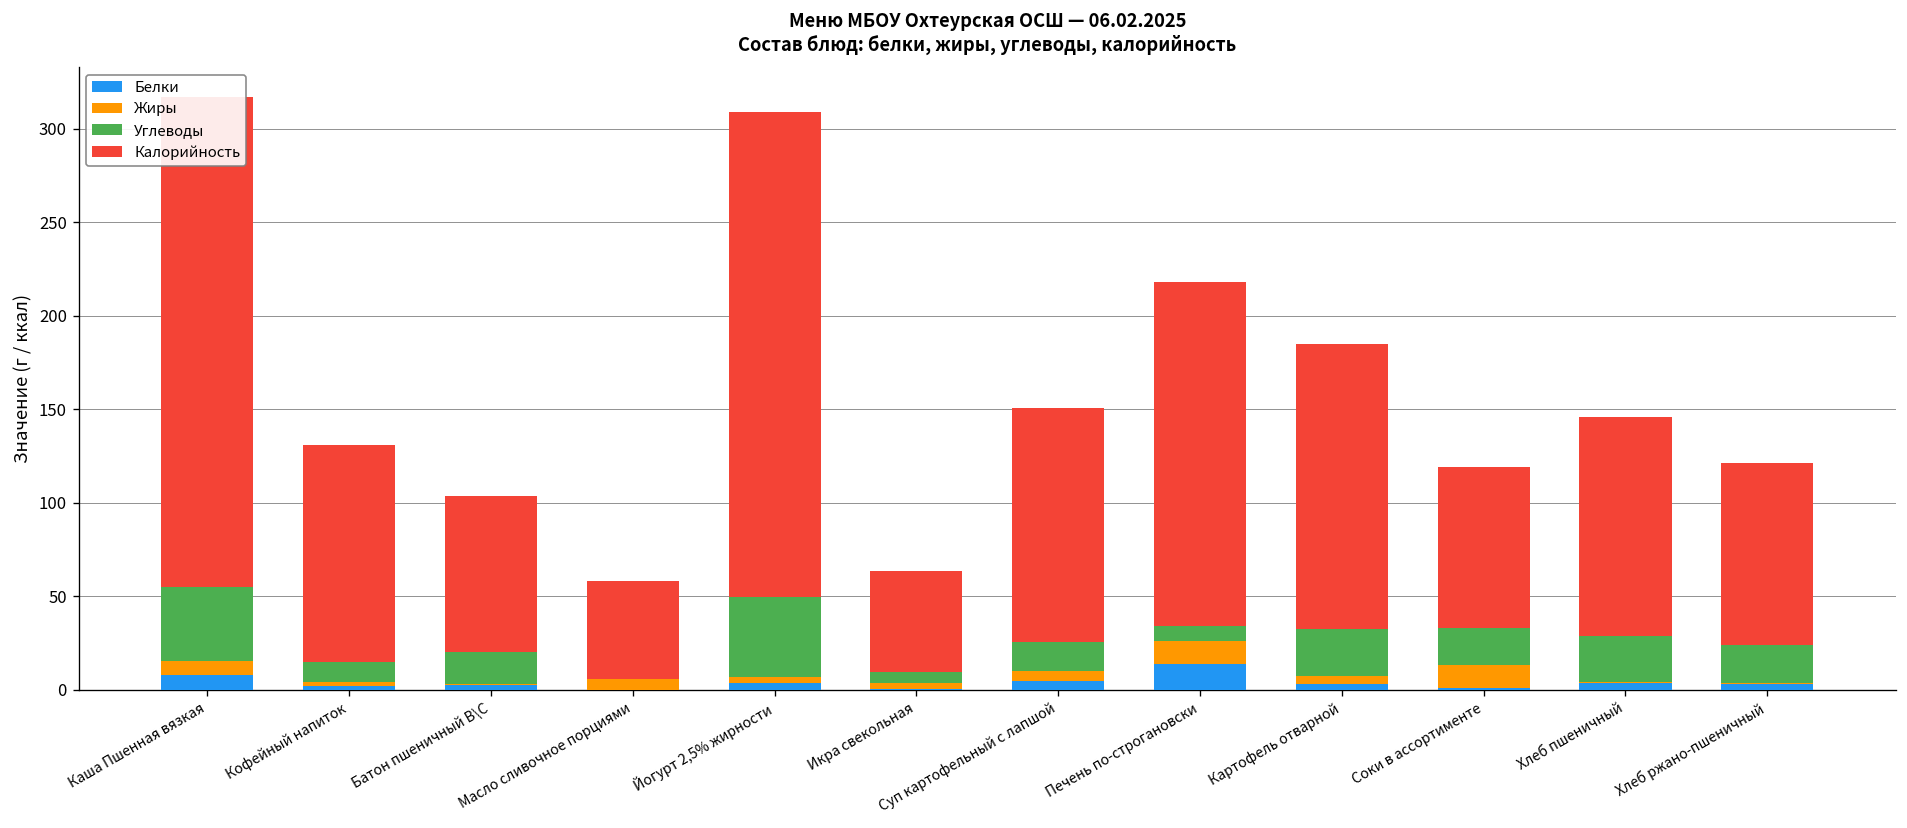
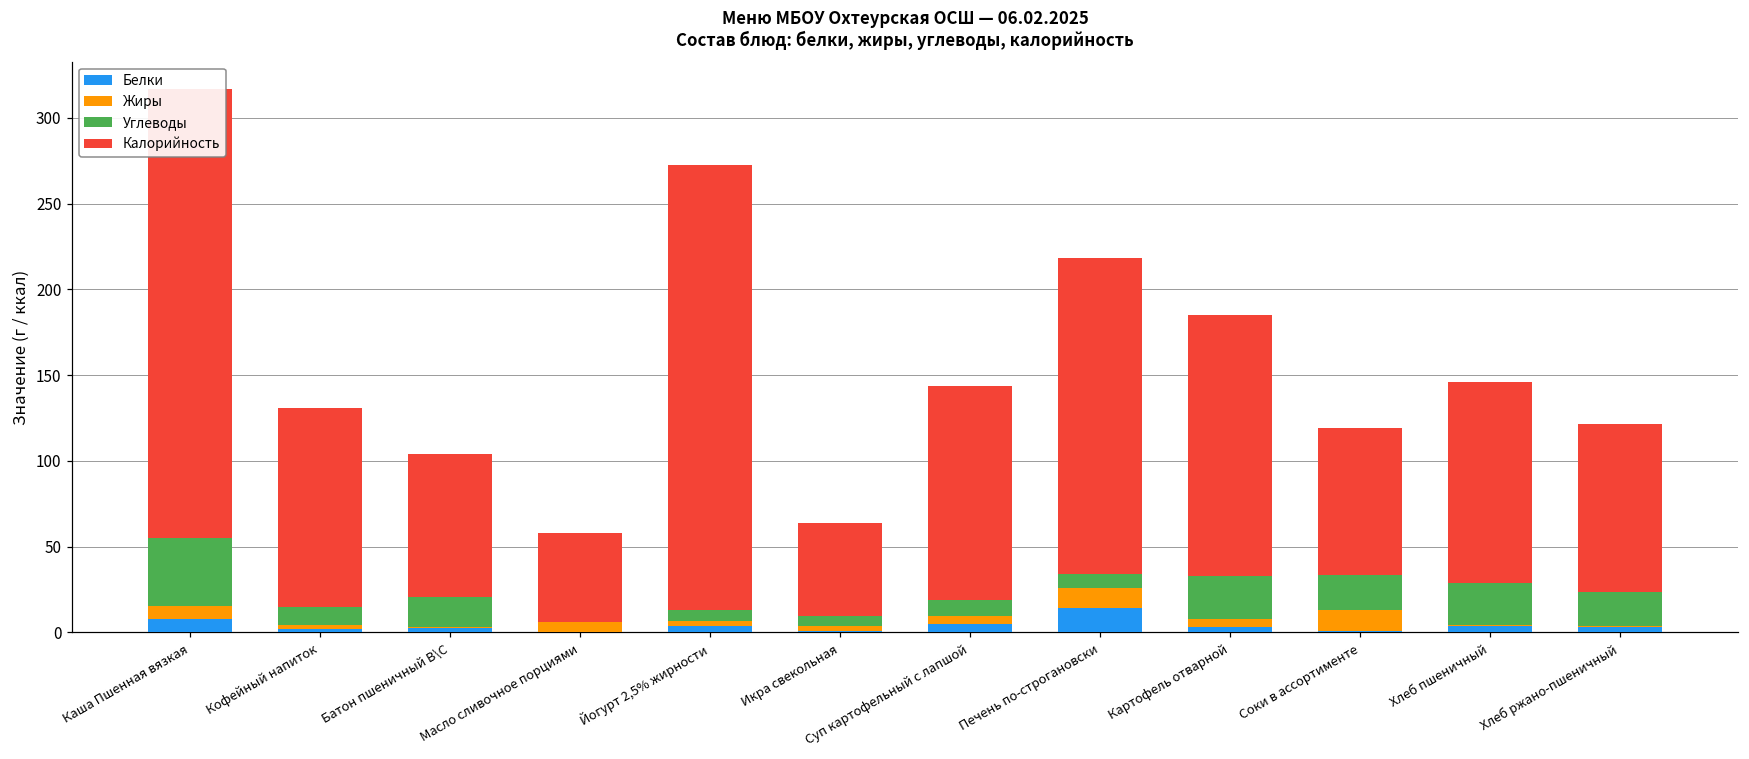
Углеводы, Йогурт 2,5% жирности: 43 -> 6
Углеводы, Суп картофельный с лапшой: 16 -> 9
